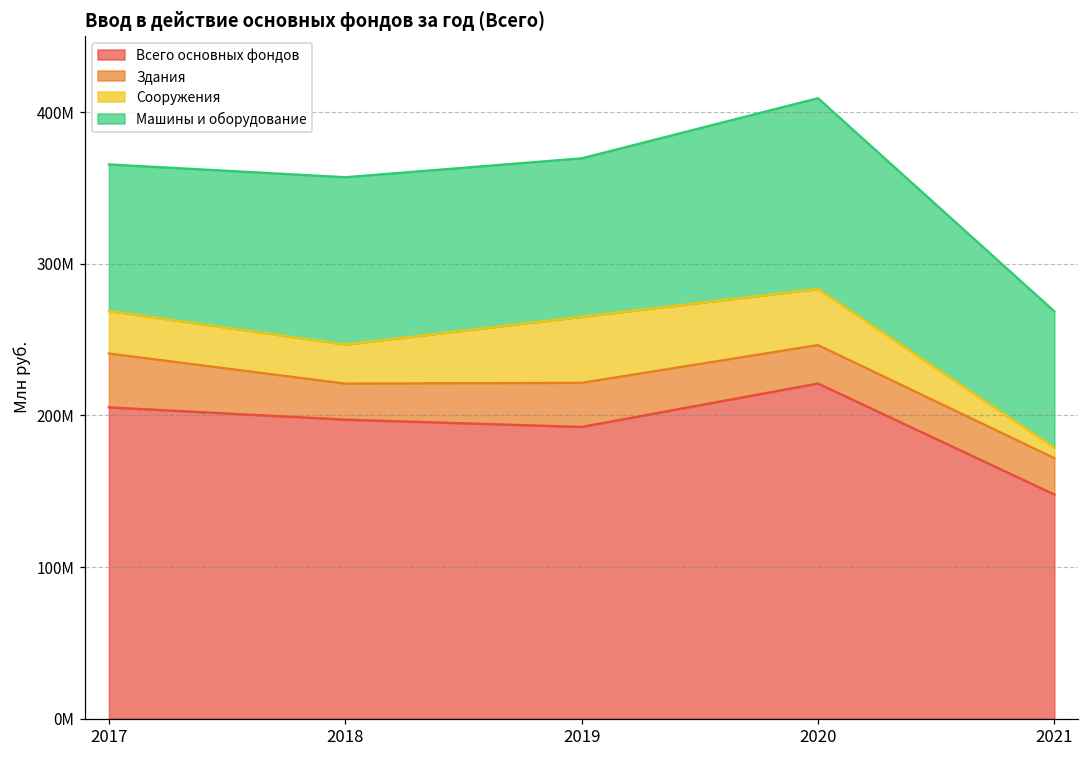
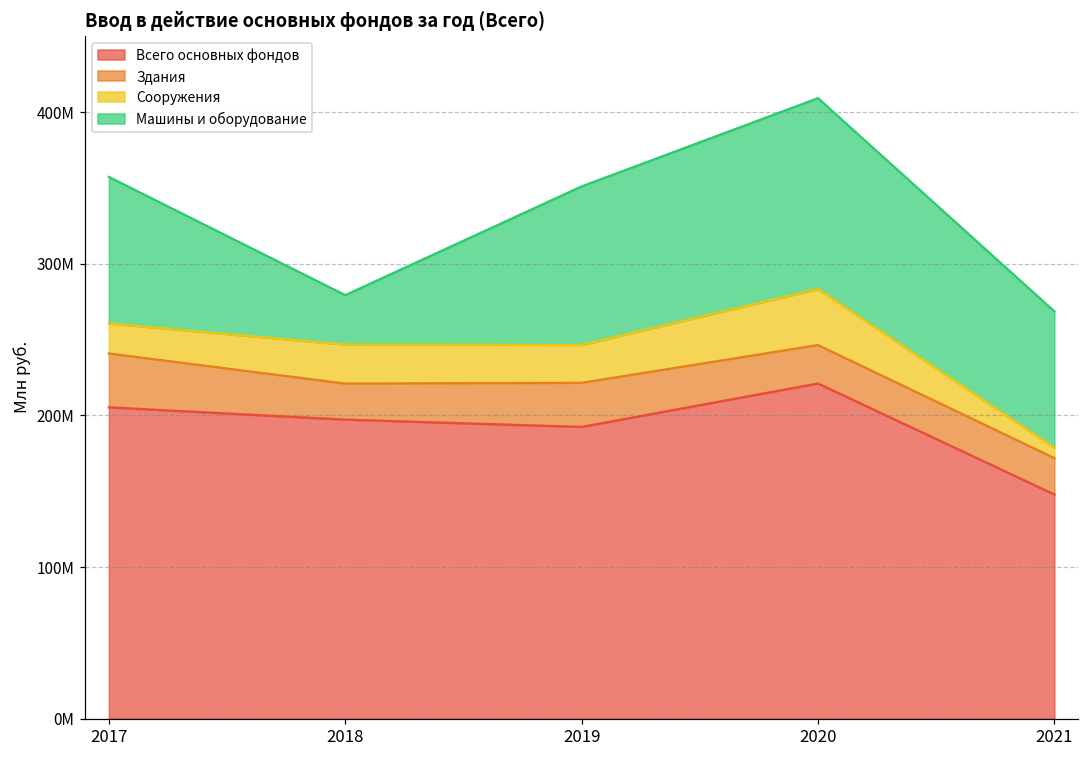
Сооружения, 2017: 28000000 -> 20000000
Машины и оборудование, 2018: 110000000 -> 33000000
Сооружения, 2019: 44000000 -> 25000000
